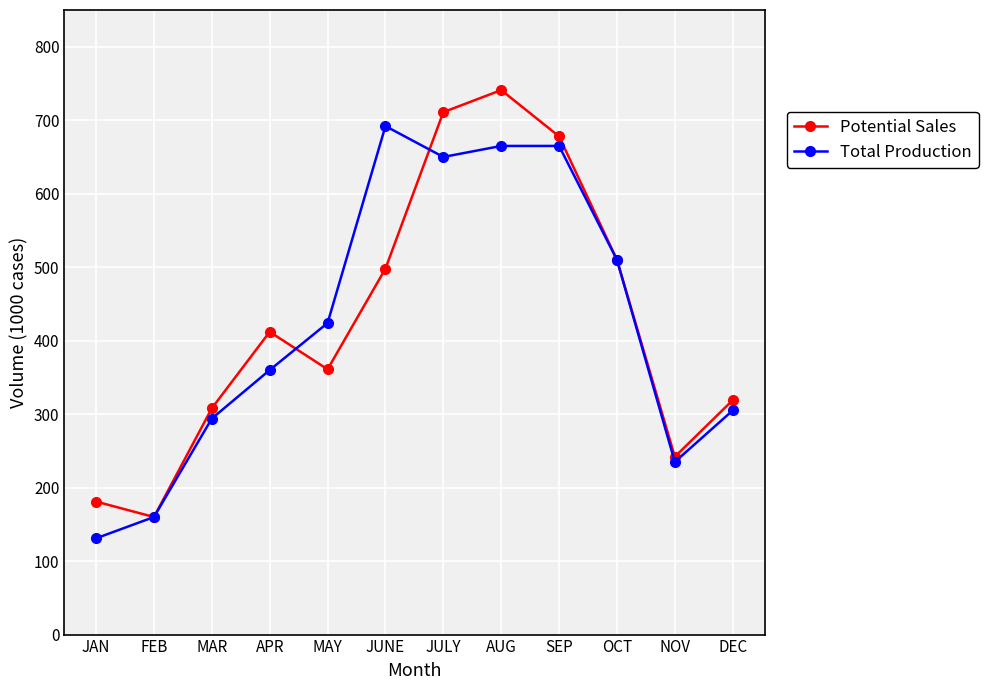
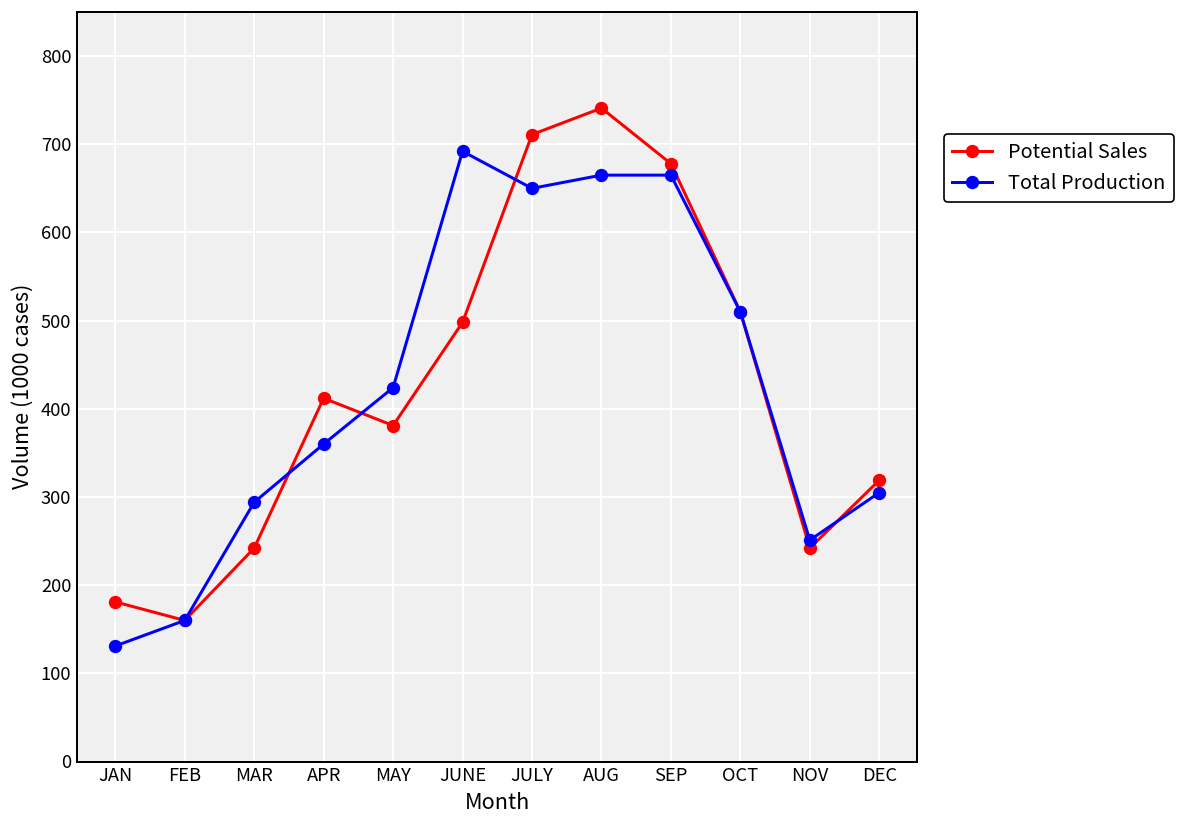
Potential Sales, MAR: 310 -> 240
Potential Sales, MAY: 360 -> 380
Total Production, NOV: 240 -> 250
